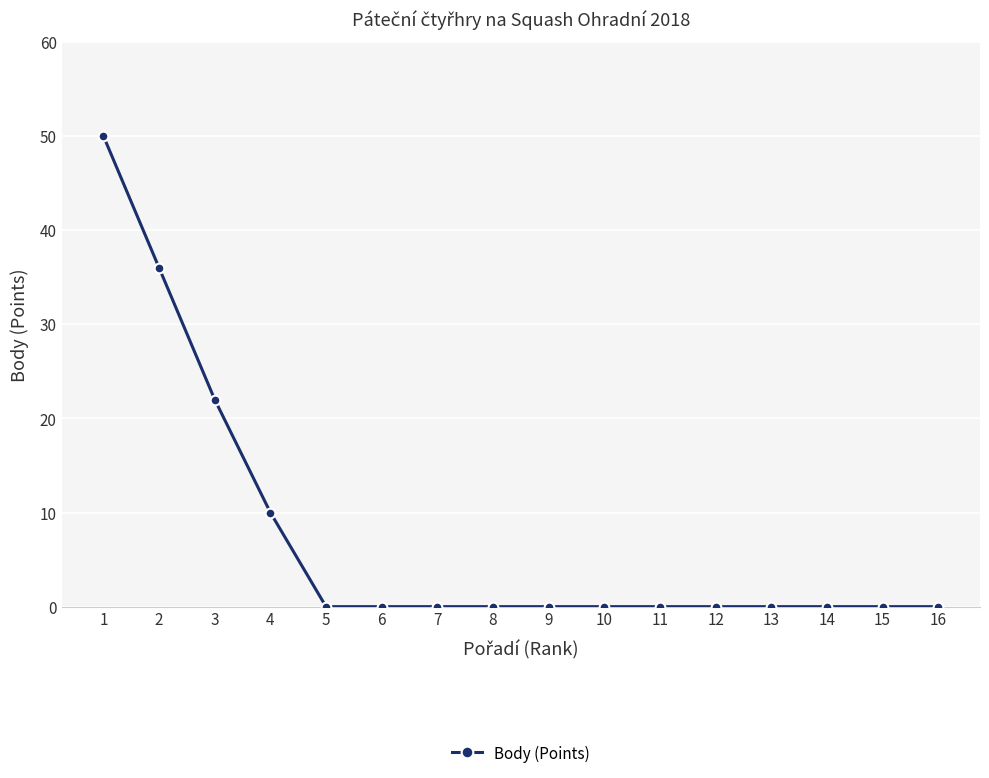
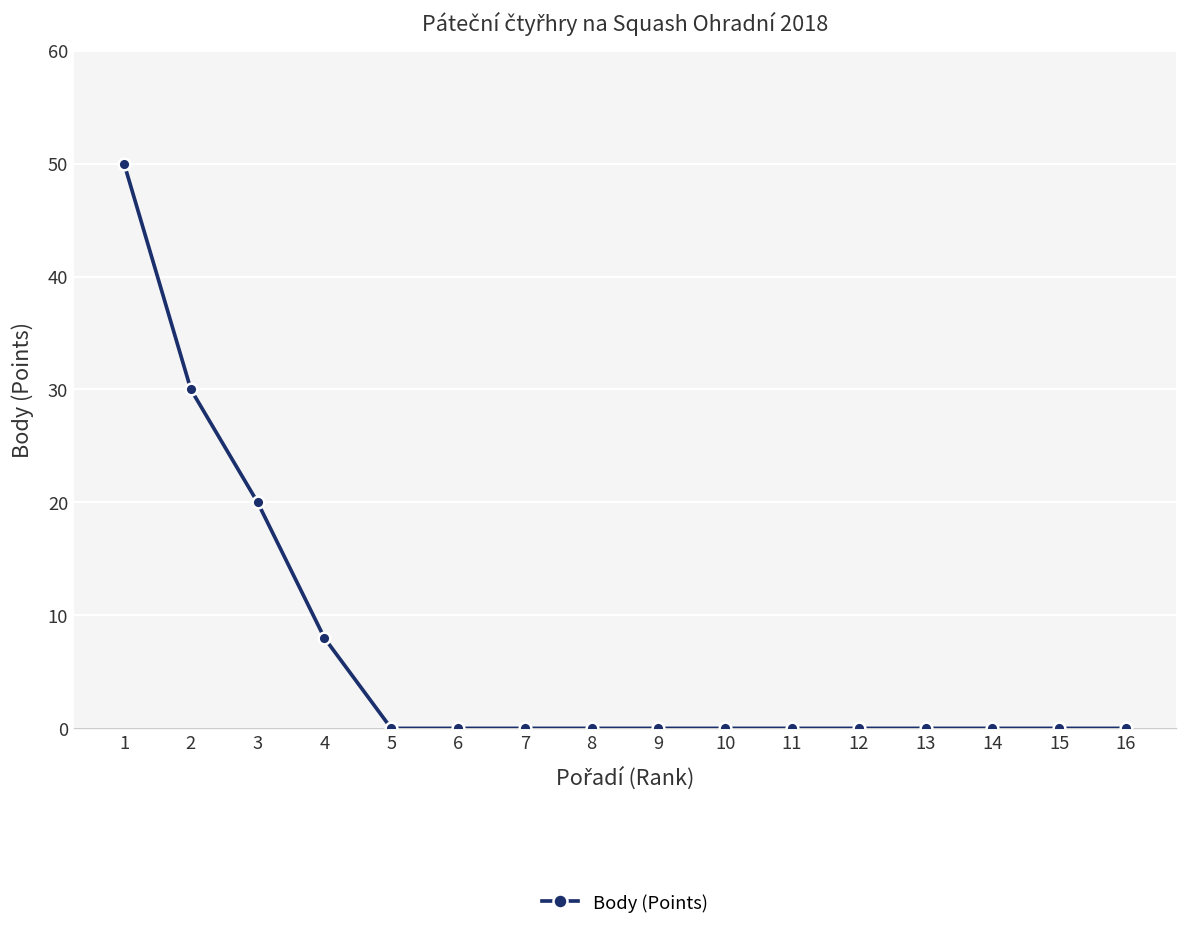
2: 36 -> 30
3: 22 -> 20
4: 10 -> 8
